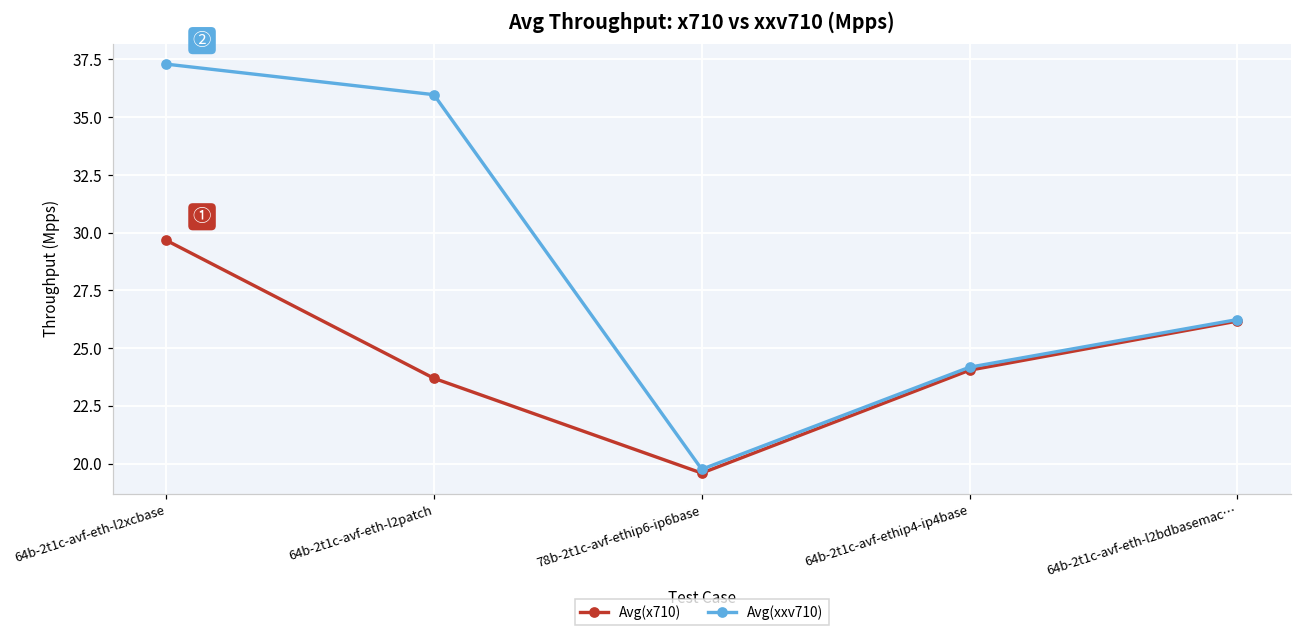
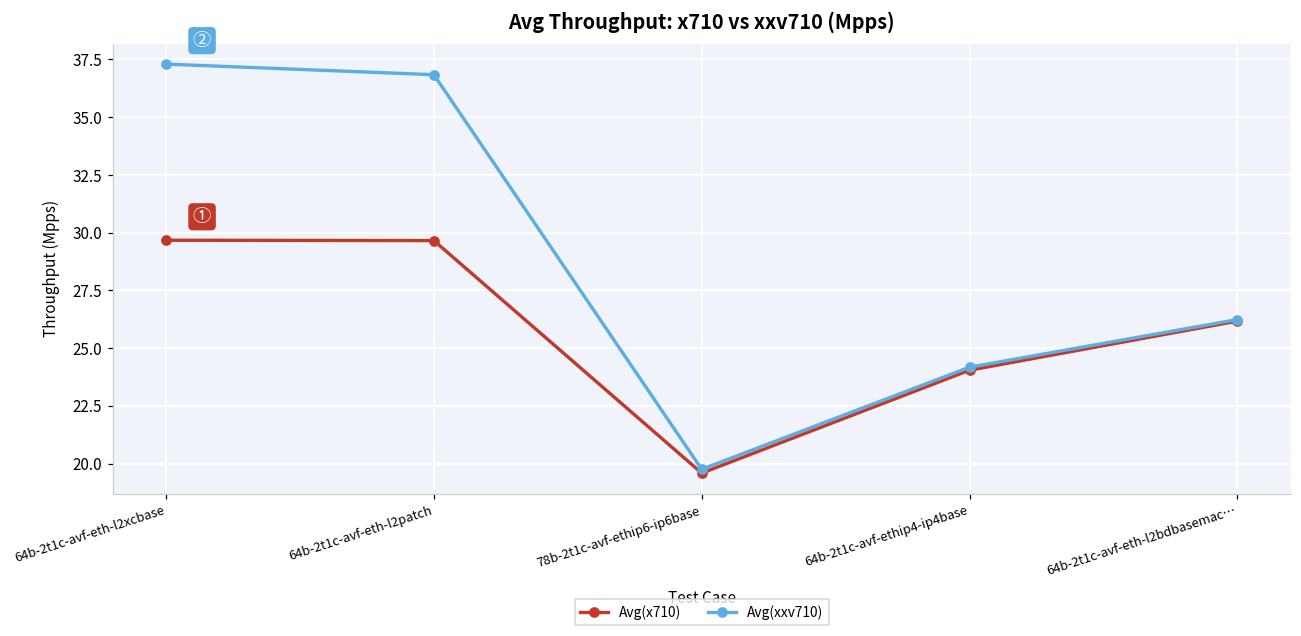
Avg(x710), 64b-2t1c-avf-eth-l2patch: 23.7 -> 29.7
Avg(xxv710), 64b-2t1c-avf-eth-l2patch: 36.0 -> 36.8
